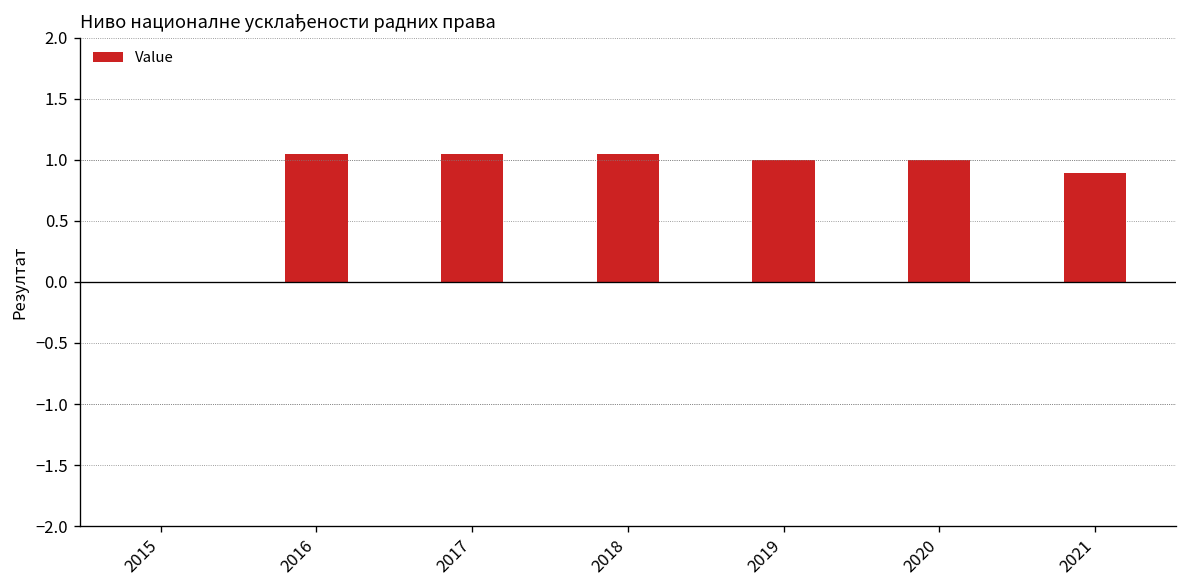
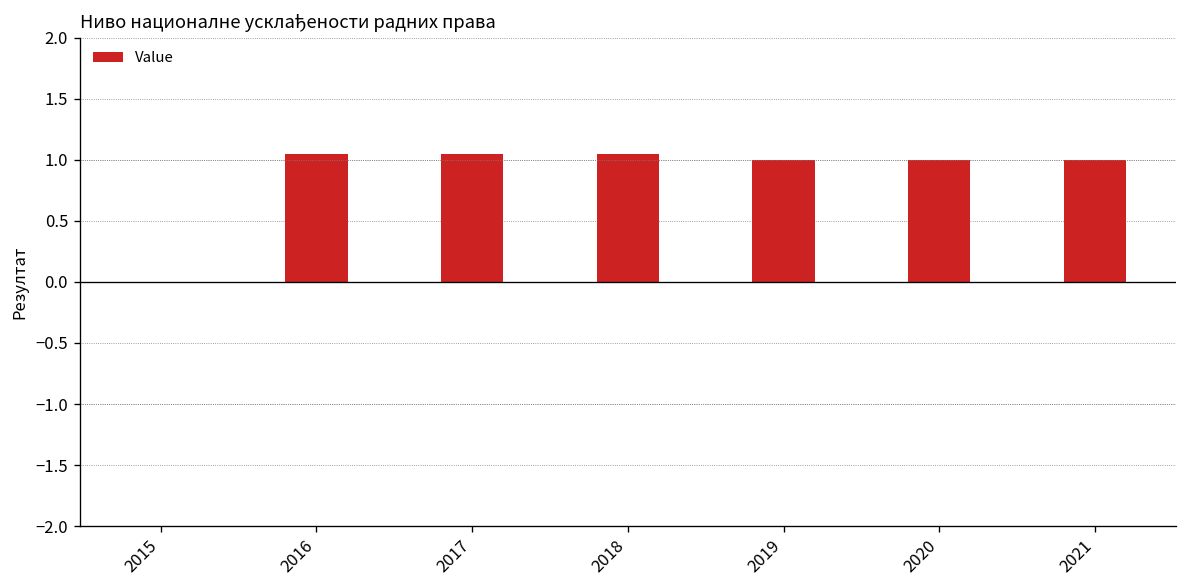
2021: 0.89 -> 1.00
